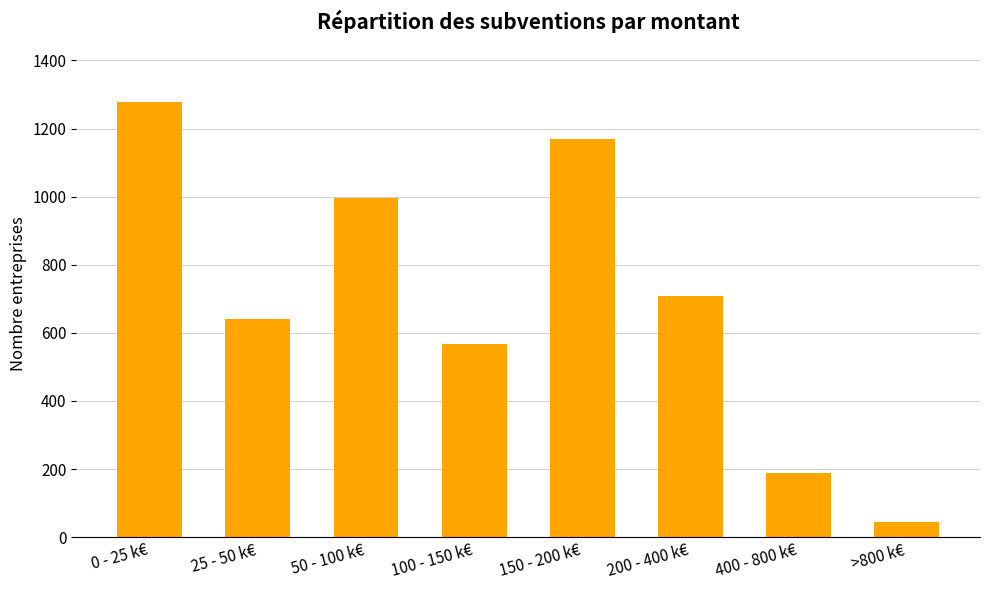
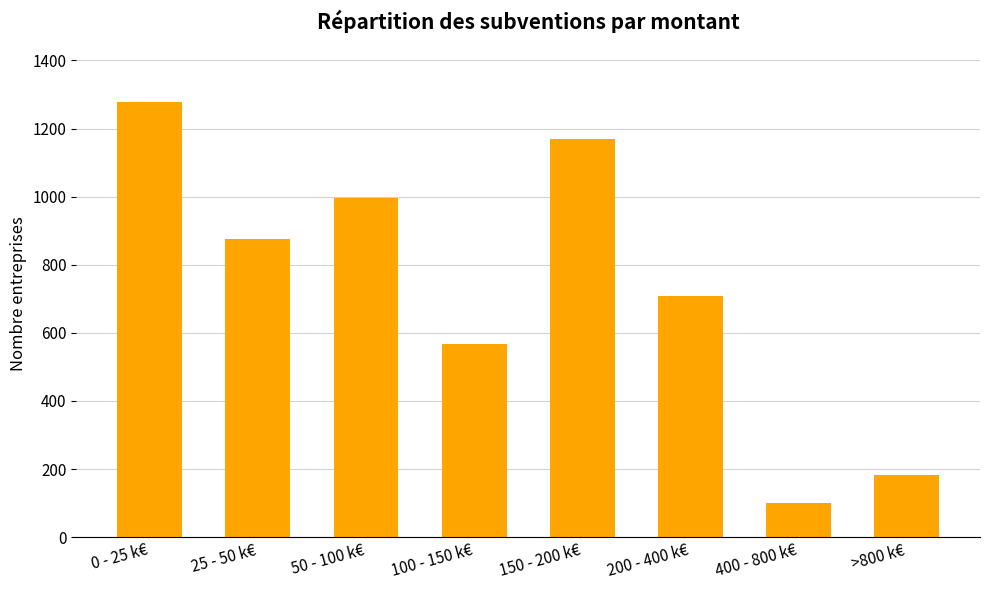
25 - 50 k€: 640 -> 880
400 - 800 k€: 190 -> 100
>800 k€: 40 -> 180
